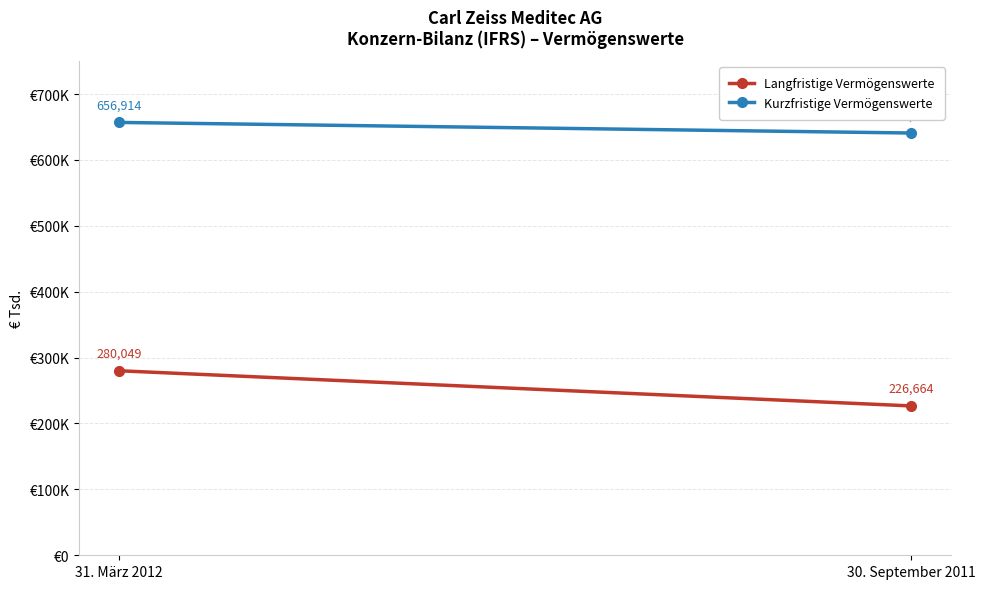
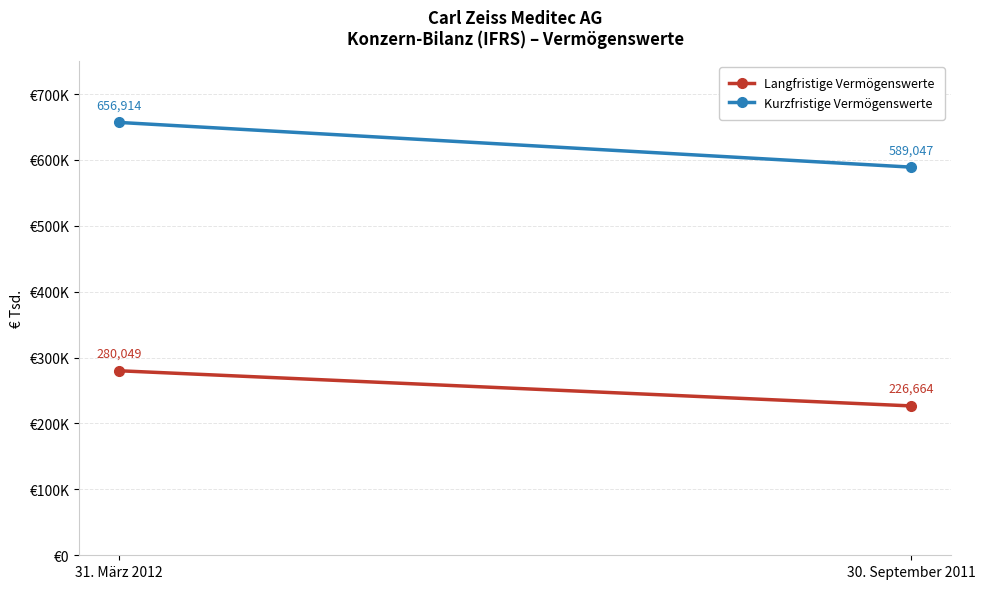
Kurzfristige Vermögenswerte, 30. September 2011: €640000 -> €590000
